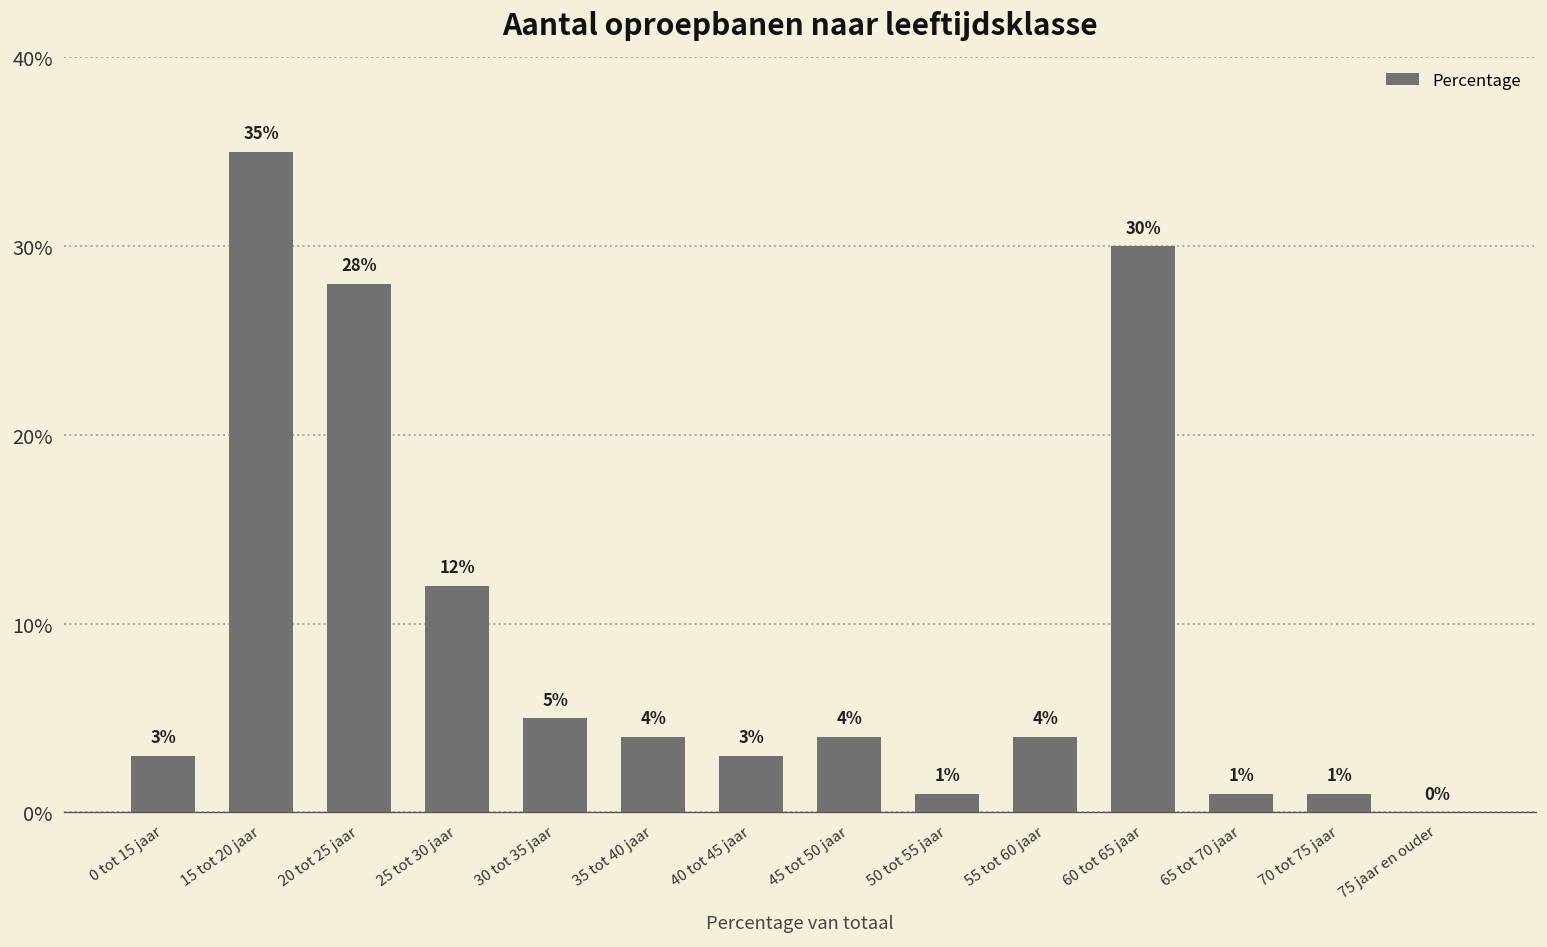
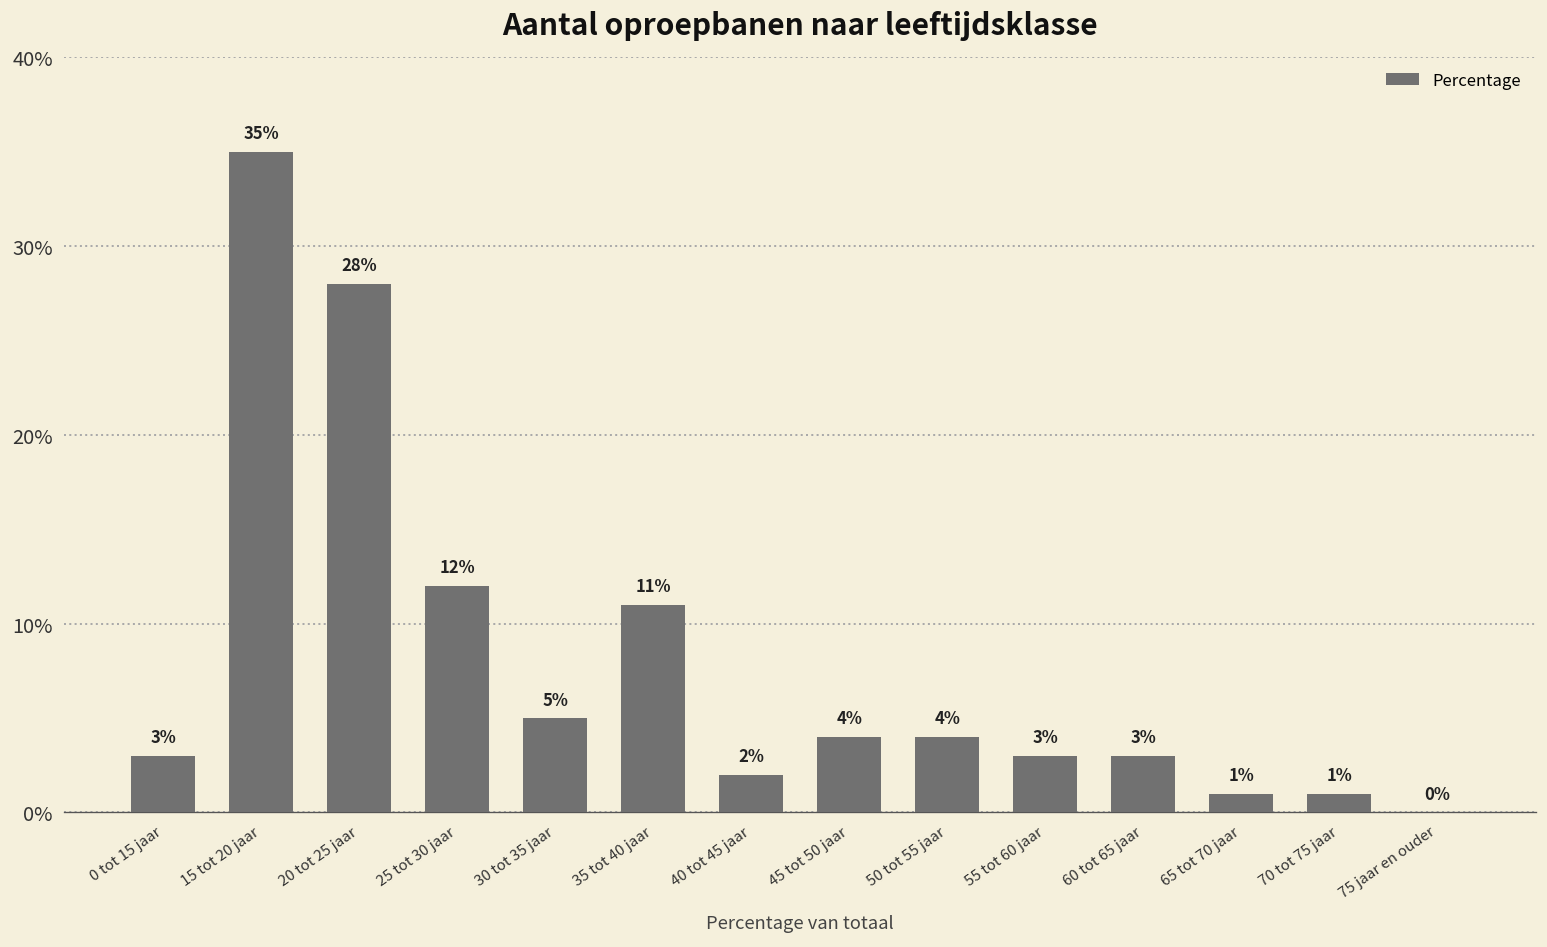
35 tot 40 jaar: 4% -> 11%
40 tot 45 jaar: 3% -> 2%
50 tot 55 jaar: 1% -> 4%
55 tot 60 jaar: 4% -> 3%
60 tot 65 jaar: 30% -> 3%
